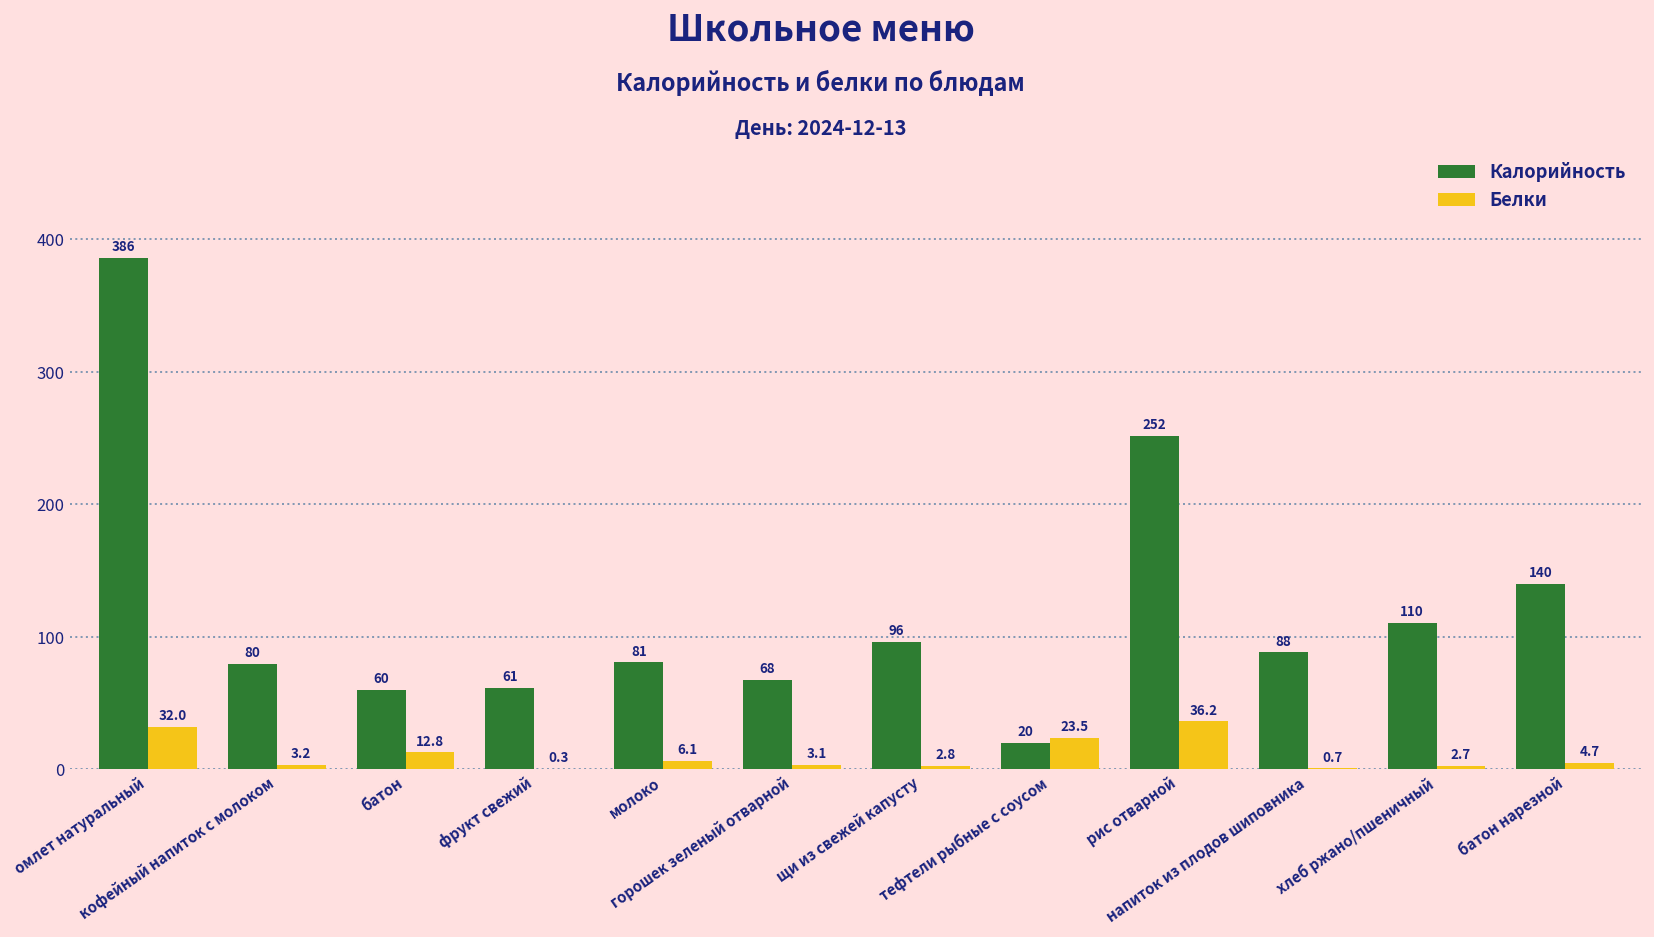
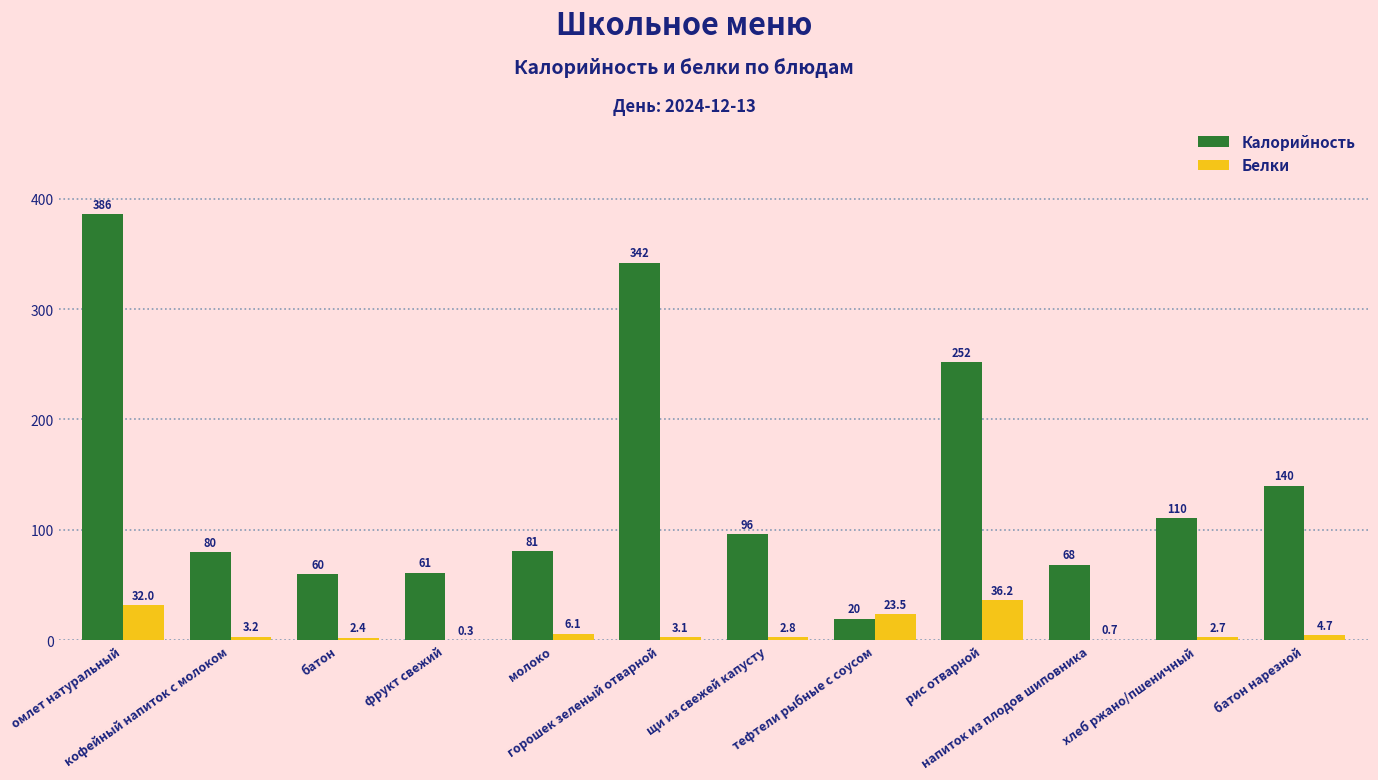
Белки, батон: 12.8 -> 2.4
Калорийность, горошек зеленый отварной: 68 -> 342
Калорийность, напиток из плодов шиповника: 88 -> 68
